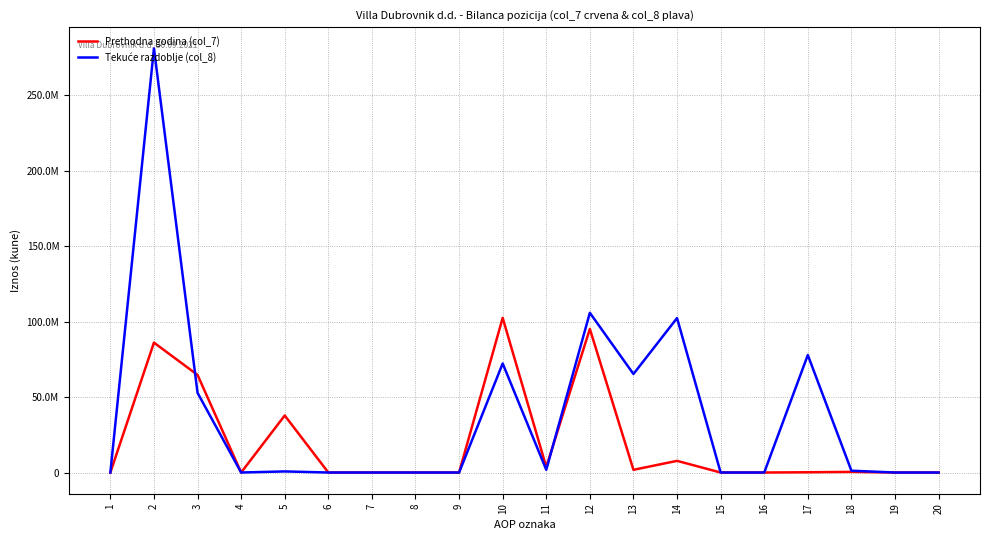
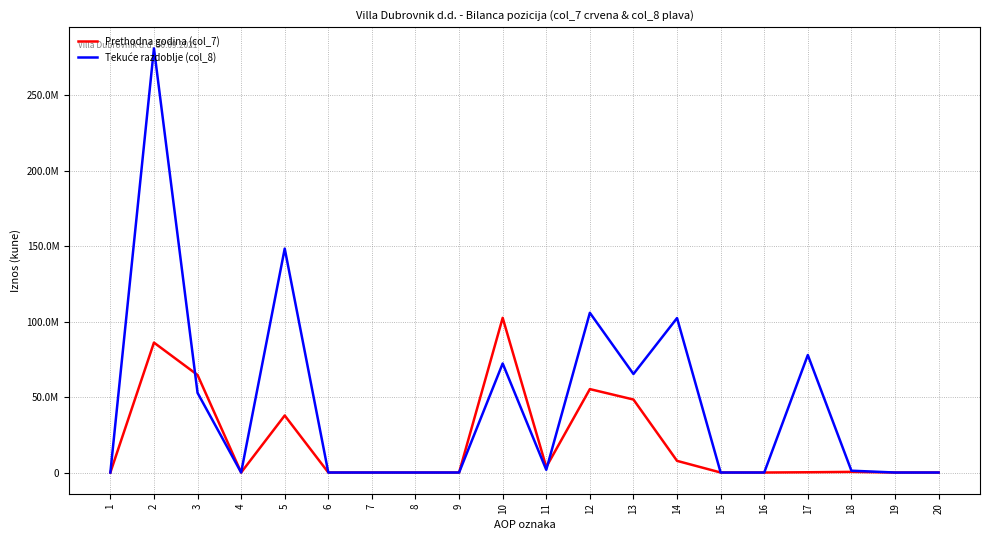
Tekuće razdoblje (col_8), 5: 1000000 -> 148000000
Prethodna godina (col_7), 12: 95000000 -> 55000000
Prethodna godina (col_7), 13: 2000000 -> 48000000
